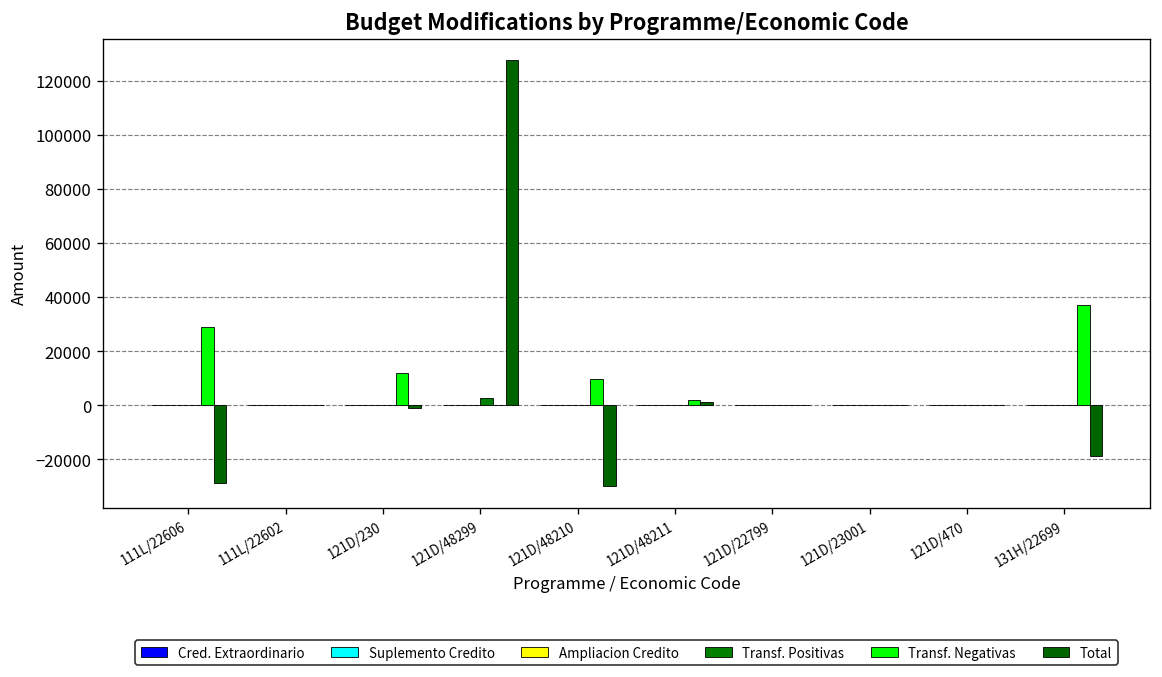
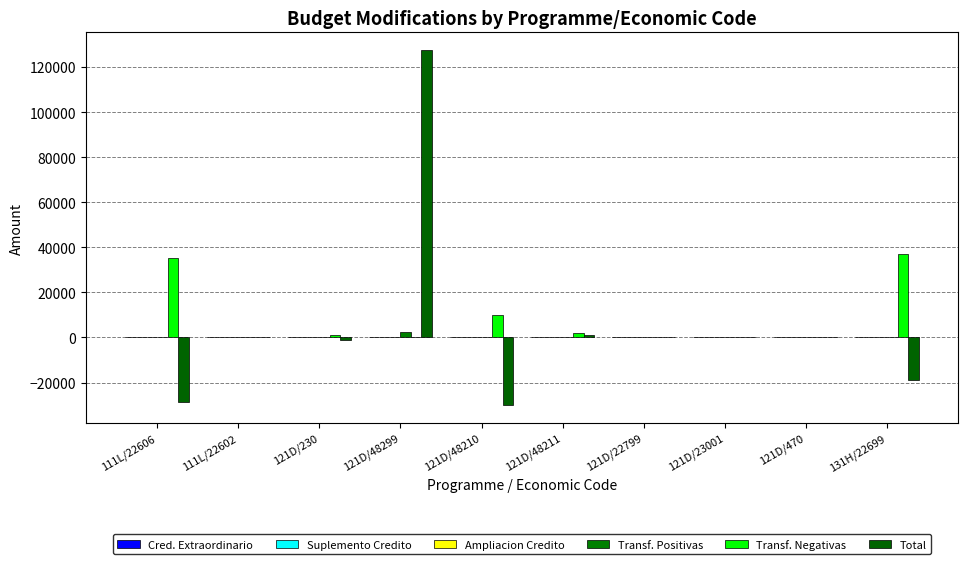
Transf. Negativas, 111L/22606: 29000 -> 35000
Transf. Negativas, 121D/230: 12000 -> 1000
